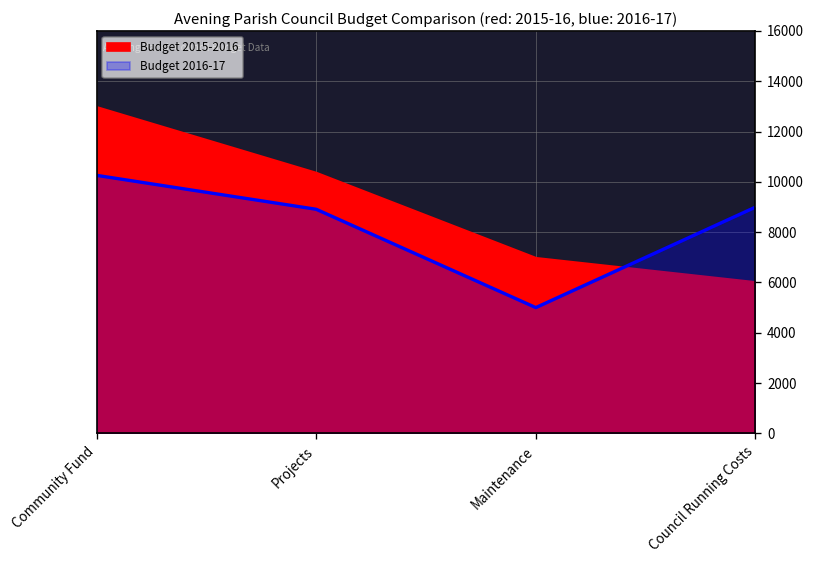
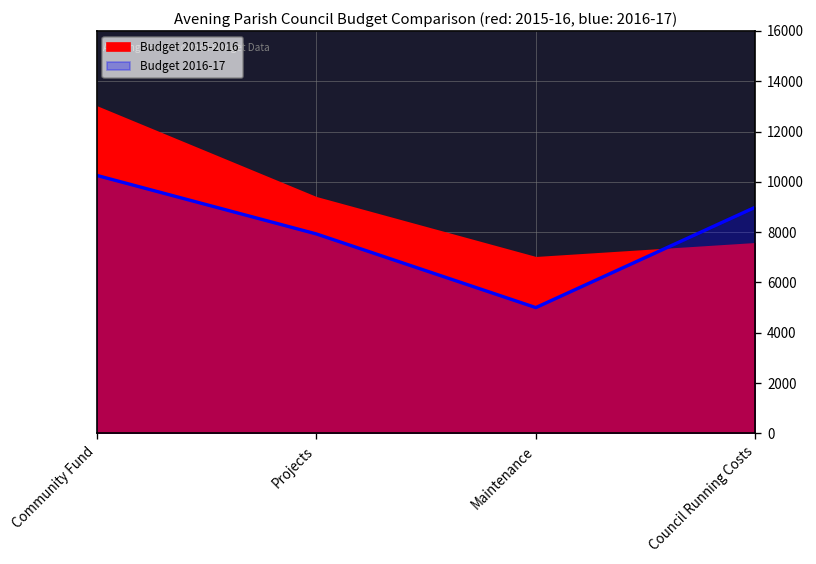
Budget 2015-2016, Projects: 10400 -> 9400
Budget 2016-17, Projects: 8900 -> 7900
Budget 2015-2016, Council Running Costs: 6000 -> 7600
